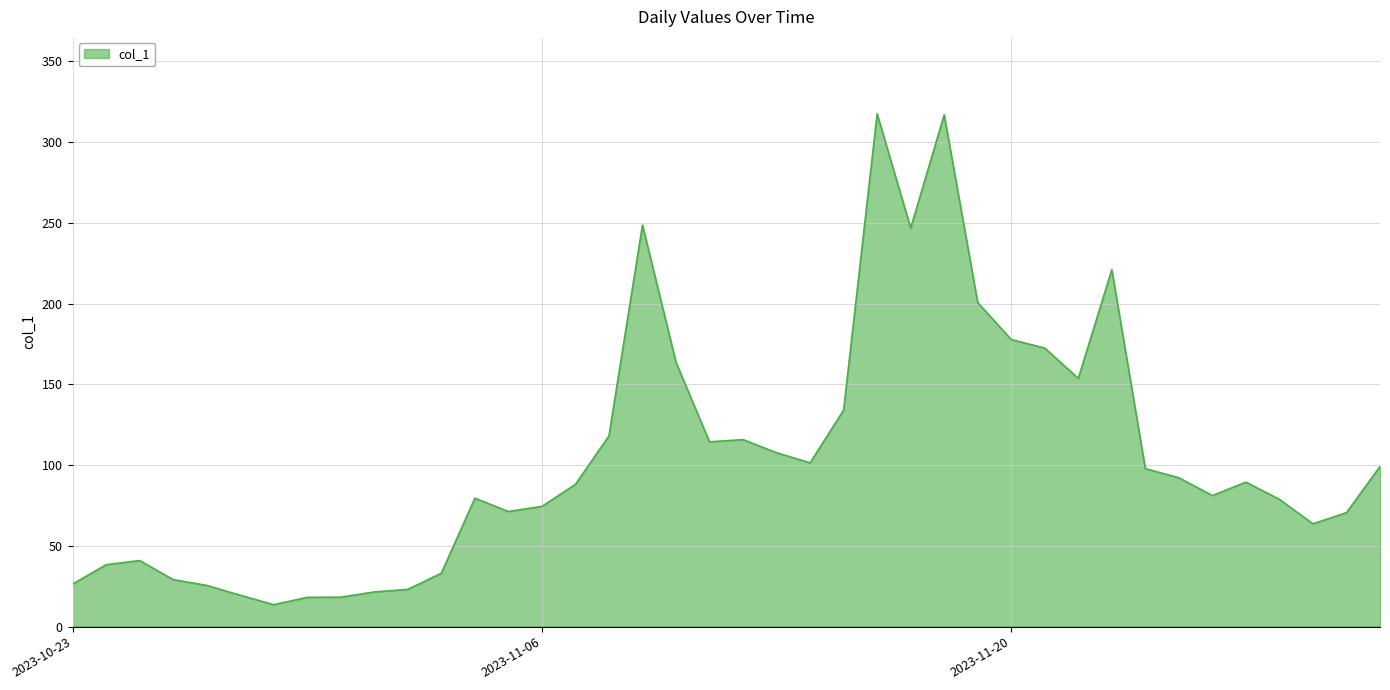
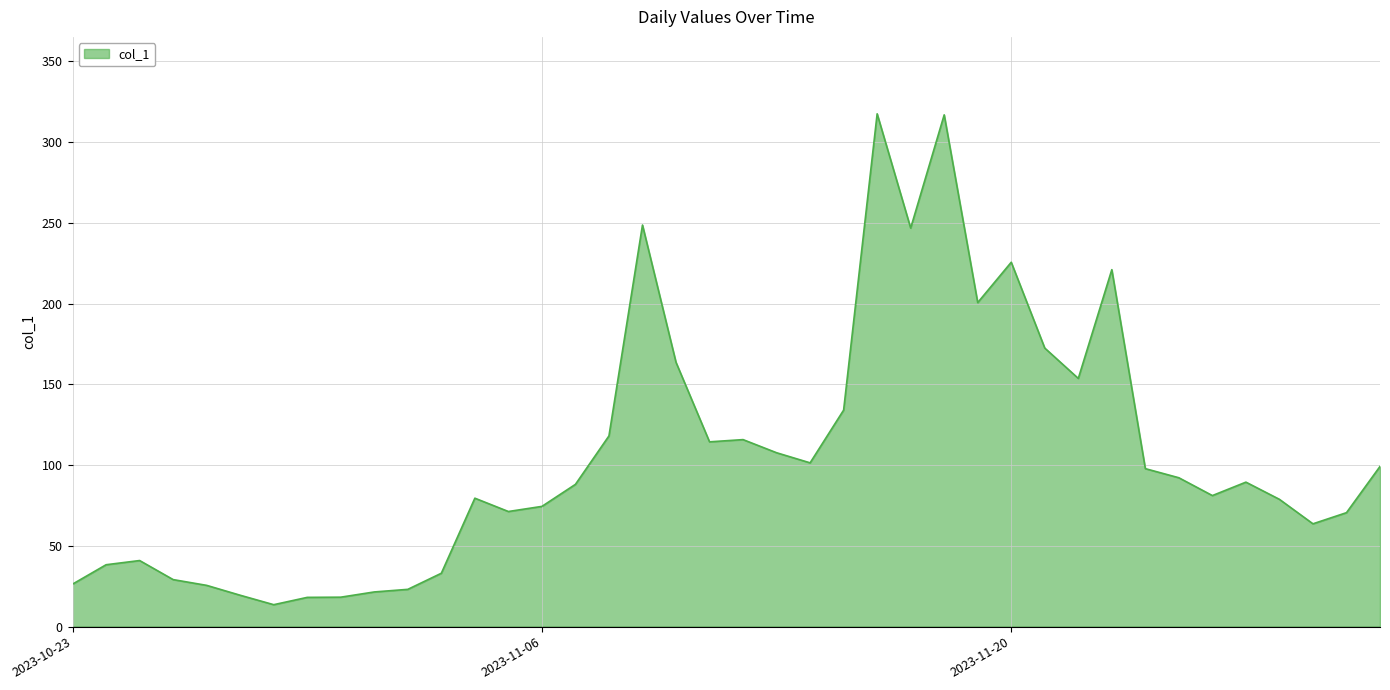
2023-11-20: 178 -> 226
